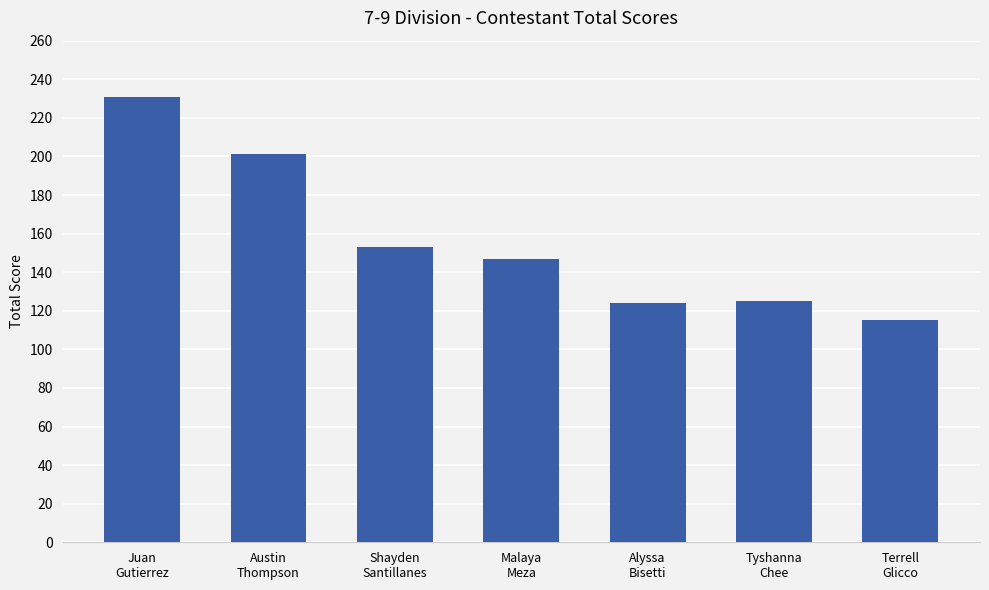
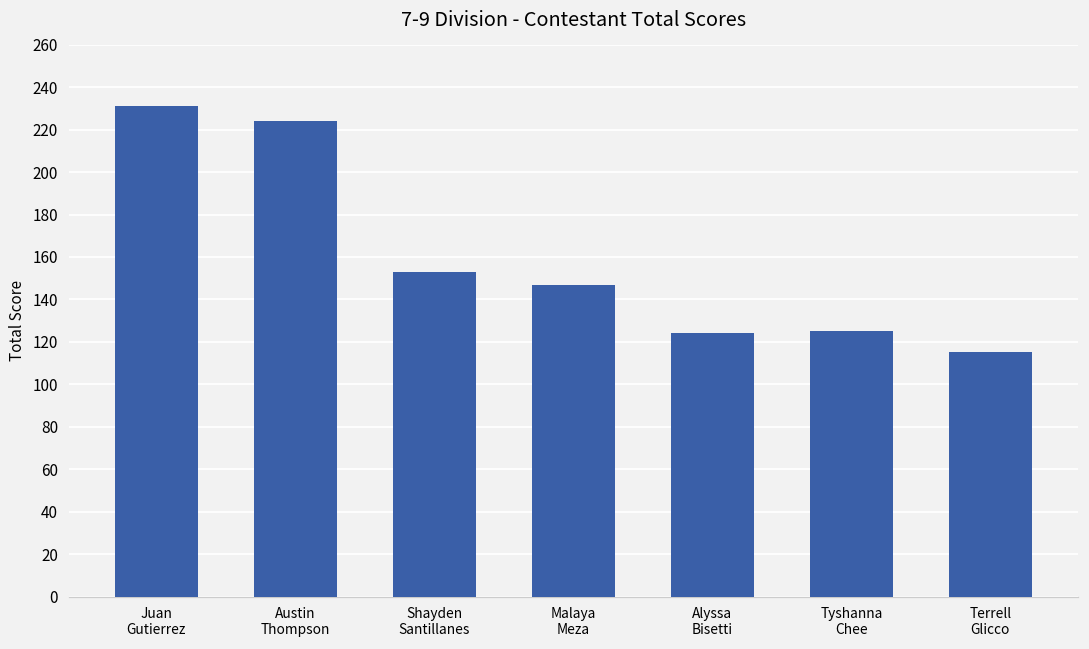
Austin Thompson: 201 -> 224
